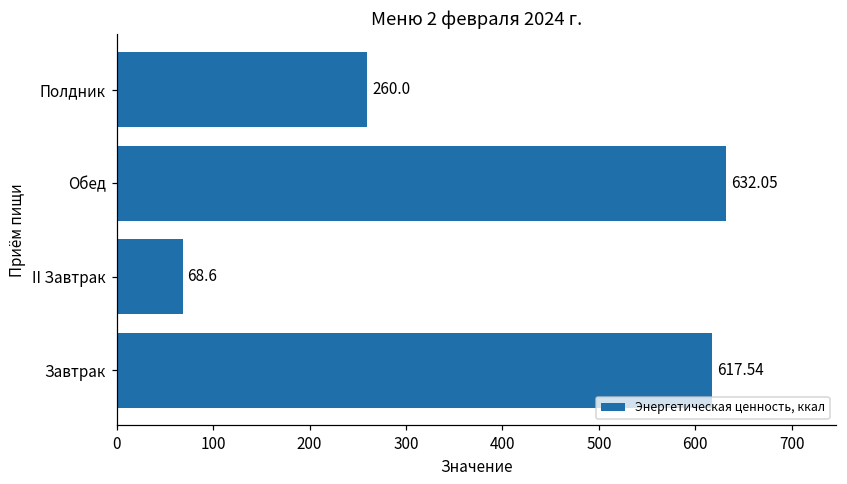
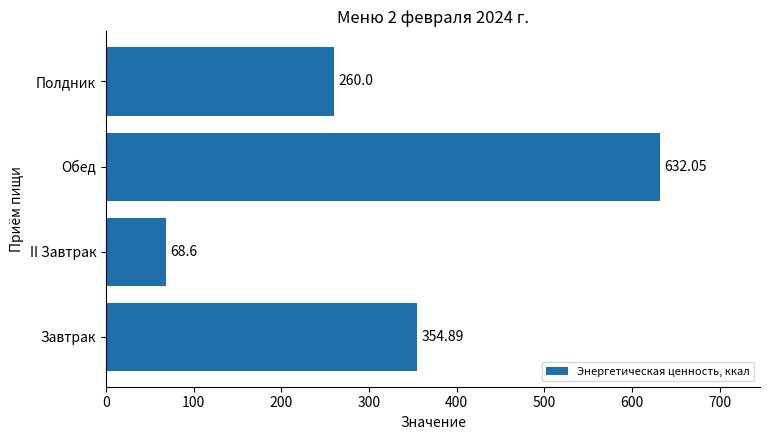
Завтрак: 617.54 -> 354.89
